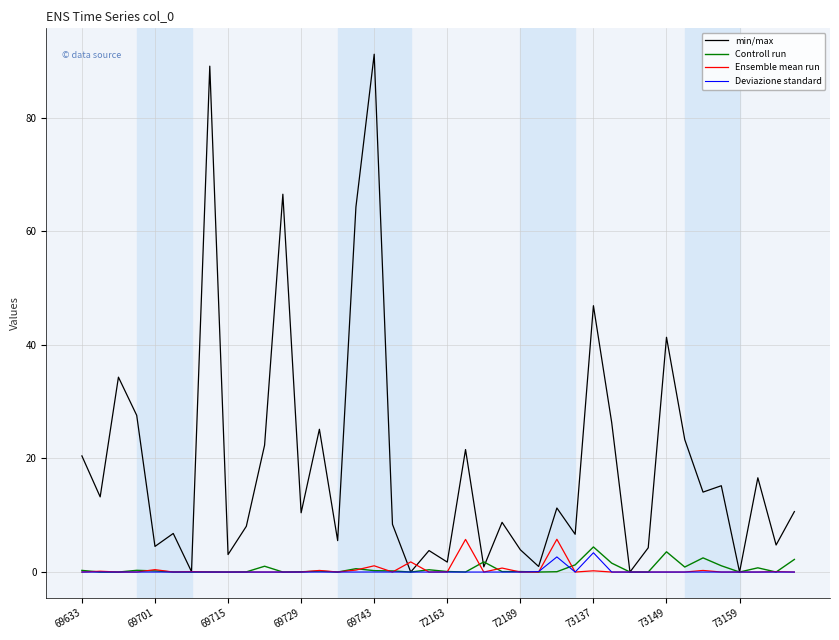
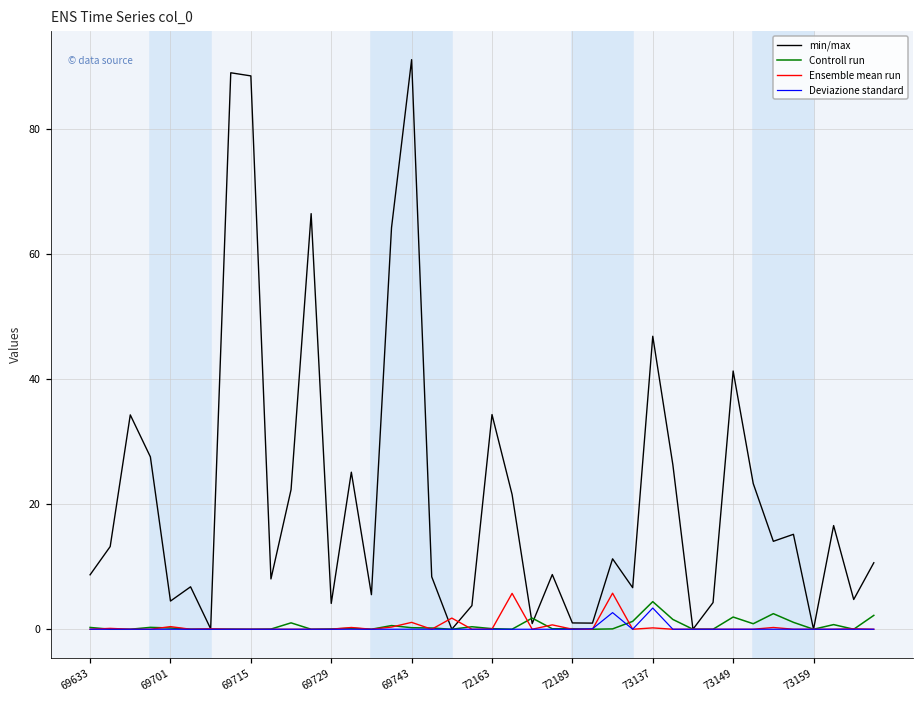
min/max, 69633: 20 -> 9
min/max, 69715: 3 -> 89
min/max, 69729: 10 -> 4
min/max, 72163: 2 -> 34
min/max, 72189: 4 -> 1
Controll run, 73149: 4 -> 2
